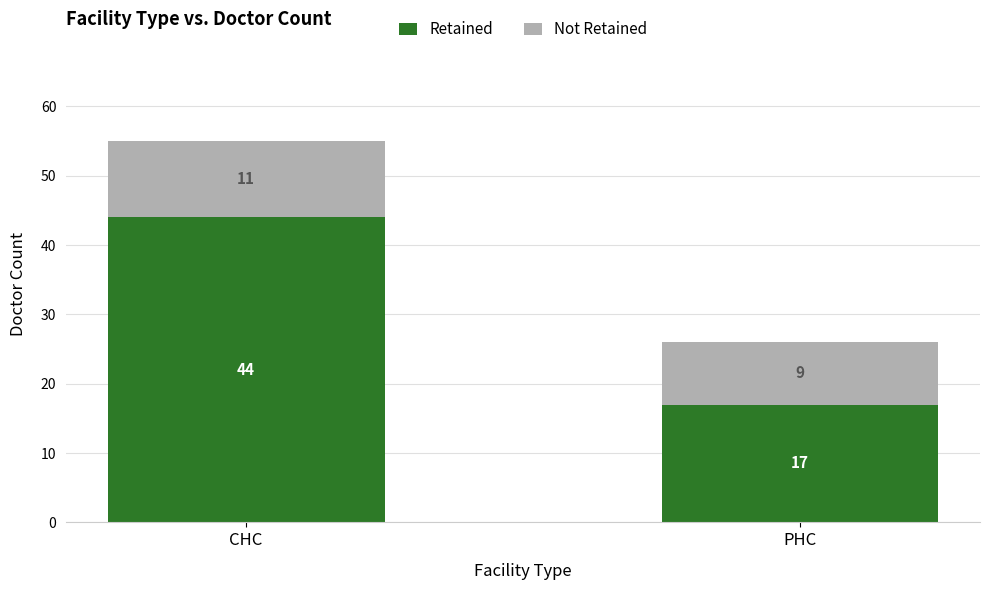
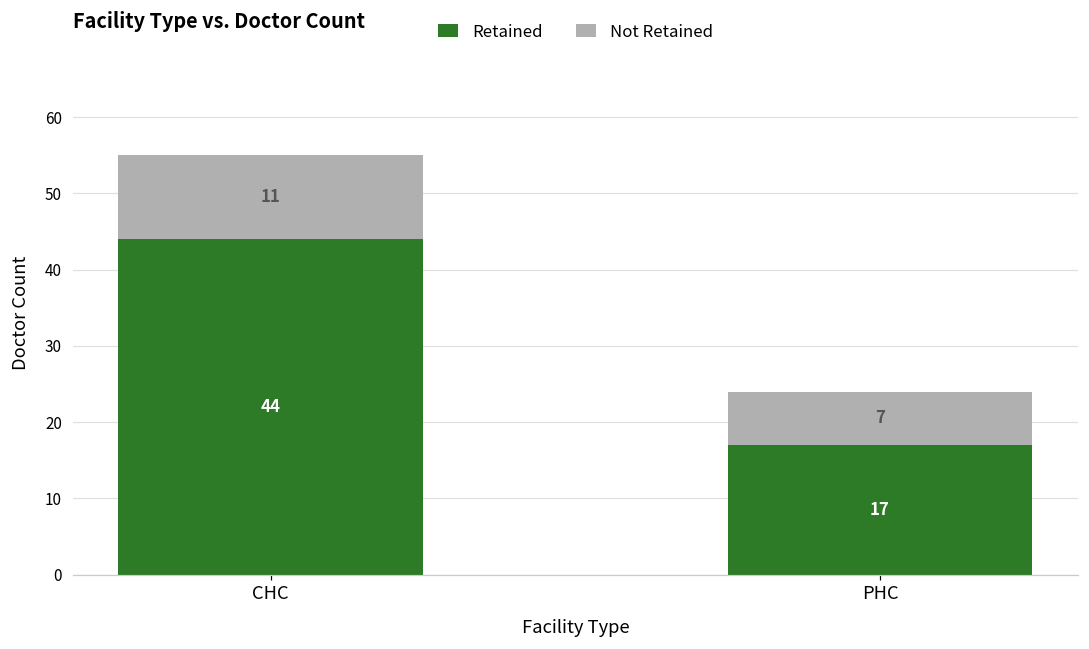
Not Retained, PHC: 9 -> 7
